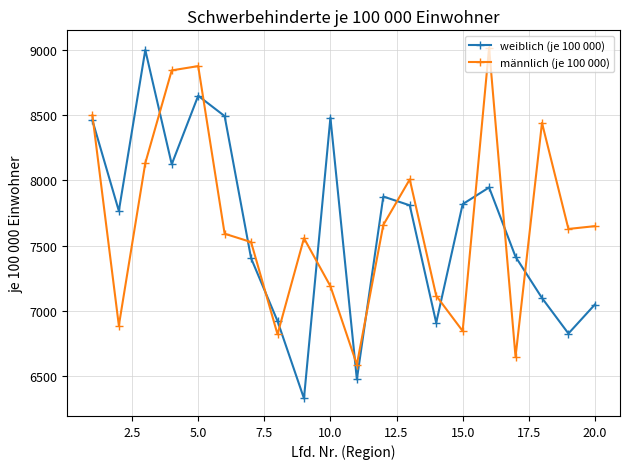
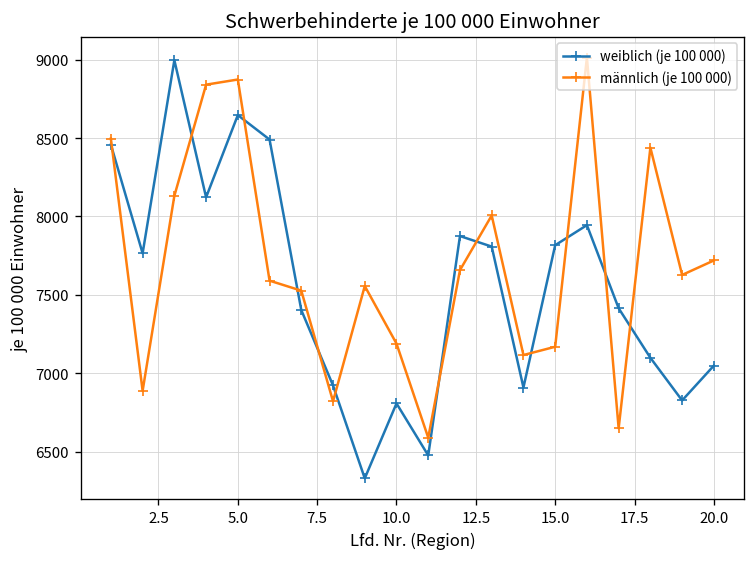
weiblich (je 100 000), 10.0: 8480 -> 6810
männlich (je 100 000), 15.0: 6850 -> 7170
männlich (je 100 000), 20.0: 7650 -> 7720
